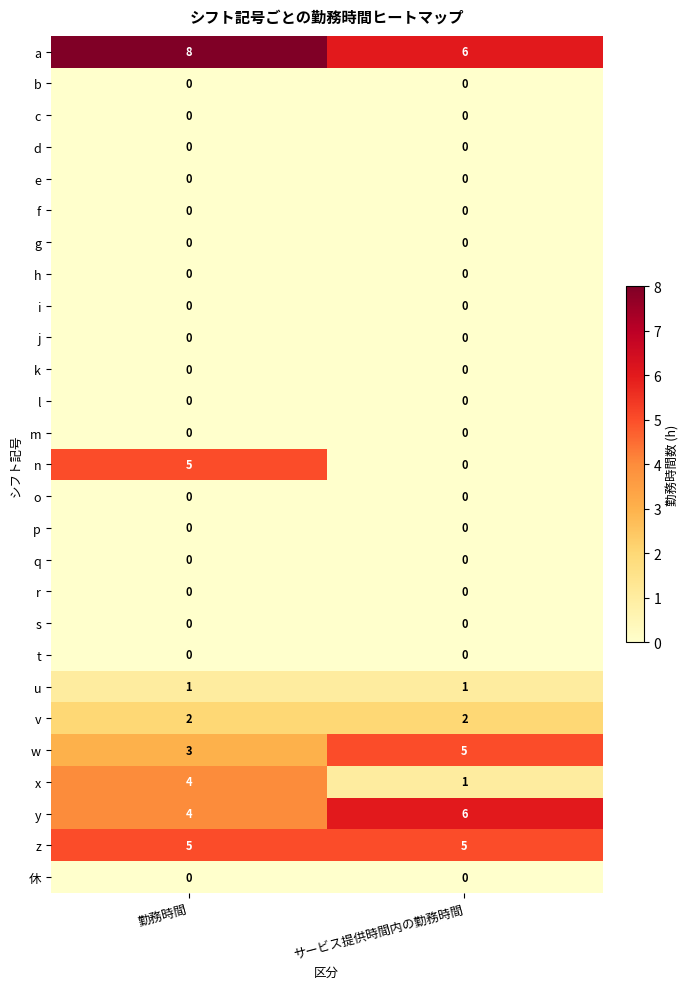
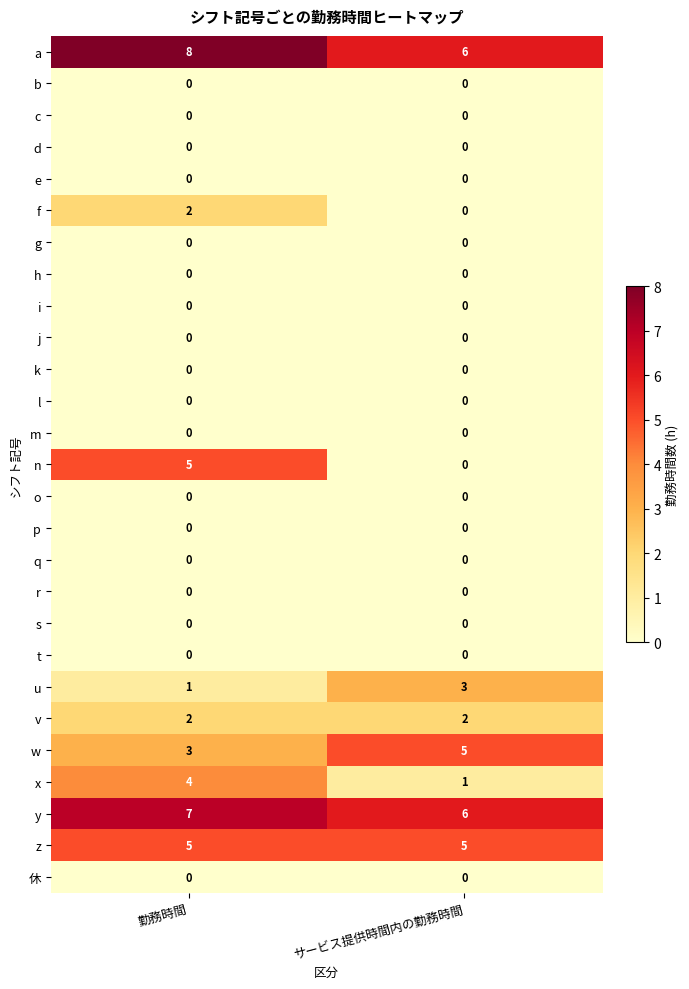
f, 勤務時間: 0 -> 2
u, サービス提供時間内の勤務時間: 1 -> 3
y, 勤務時間: 4 -> 7
